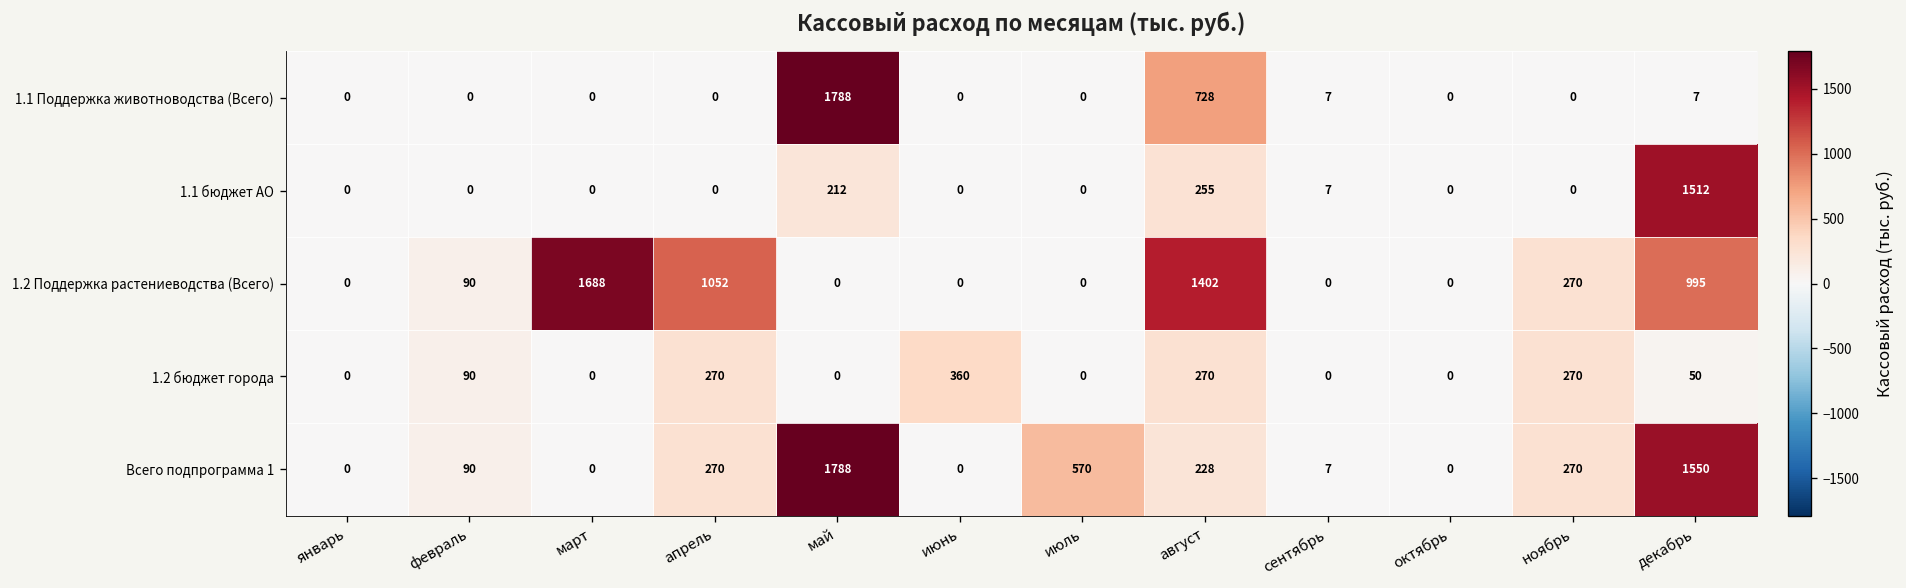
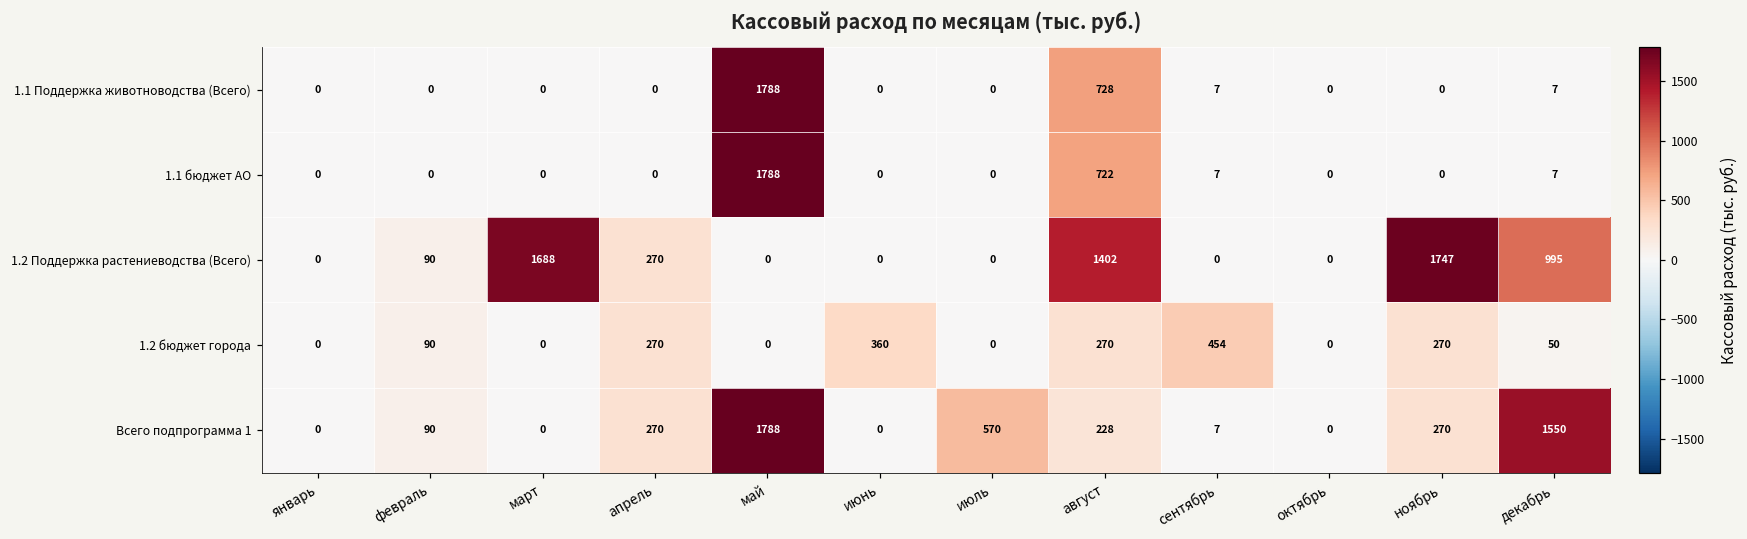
1.1 бюджет АО, май: 212 -> 1788
1.1 бюджет АО, август: 255 -> 722
1.1 бюджет АО, декабрь: 1512 -> 7
1.2 Поддержка растениеводства (Всего), апрель: 1052 -> 270
1.2 Поддержка растениеводства (Всего), ноябрь: 270 -> 1747
1.2 бюджет города, сентябрь: 0 -> 454
